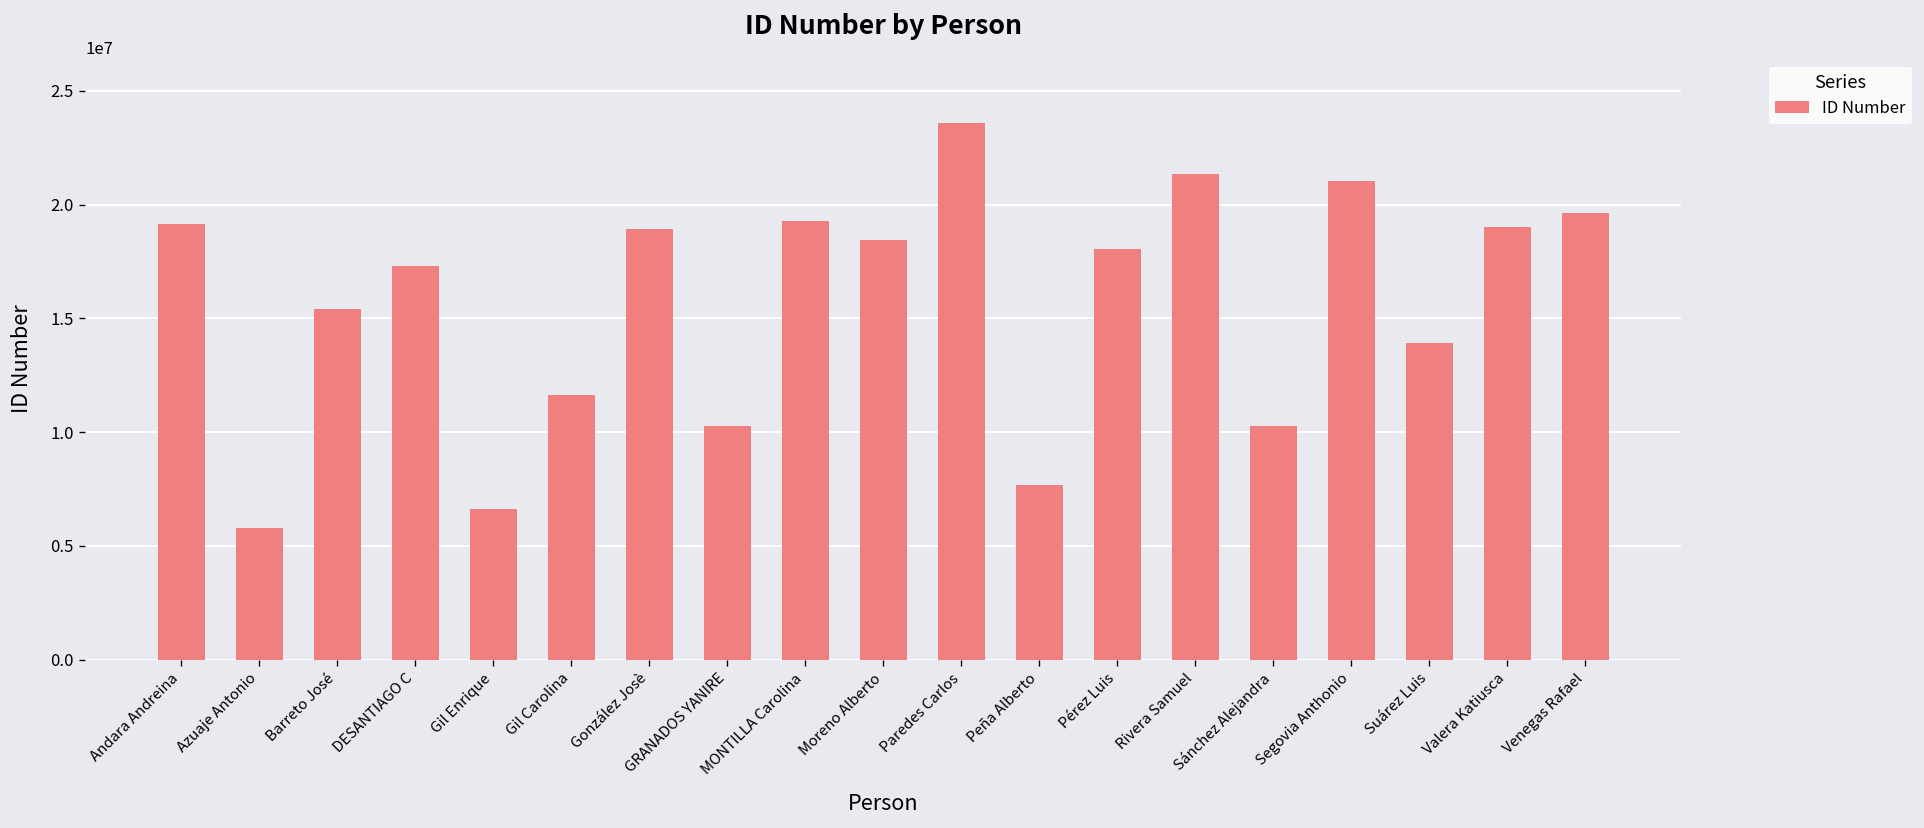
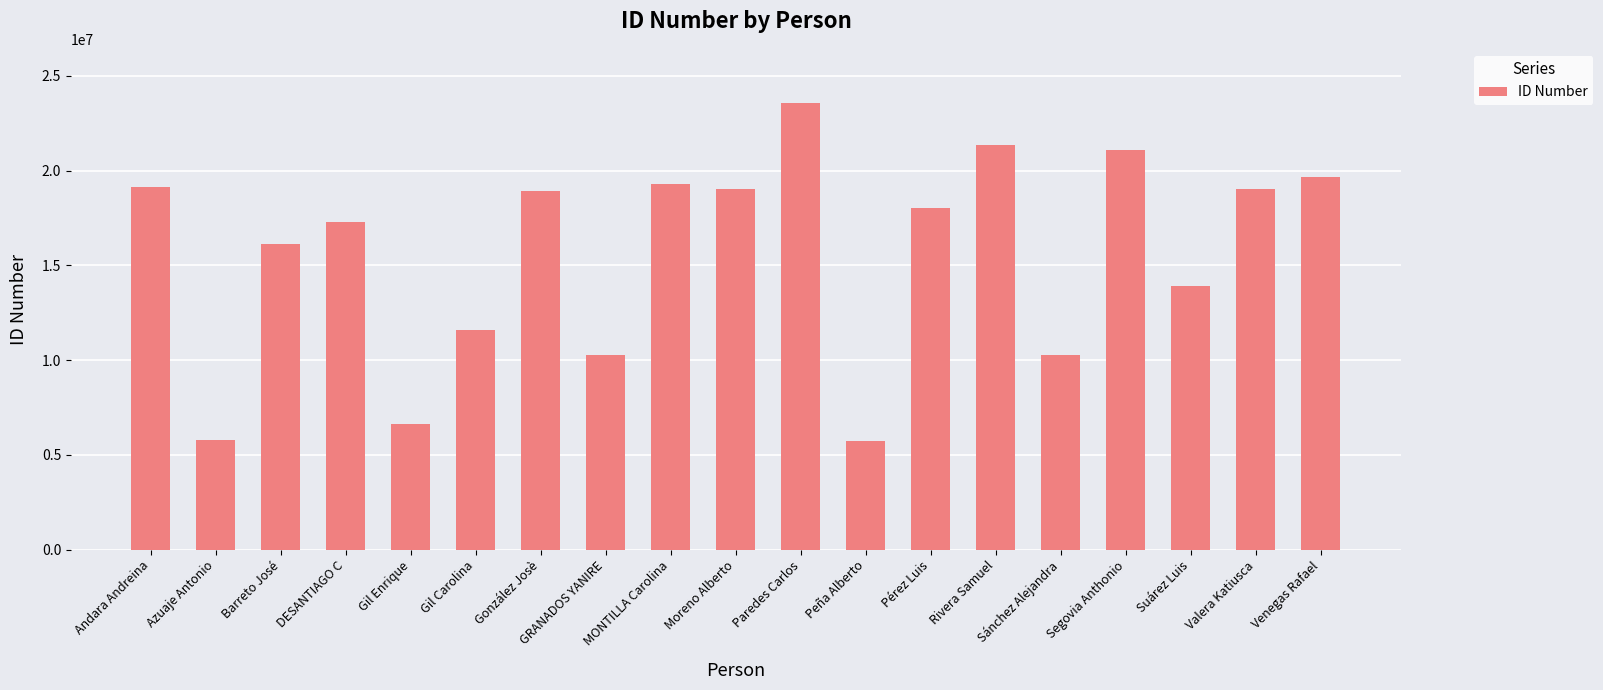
Barreto José: 15400000 -> 16100000
Moreno Alberto: 18500000 -> 19000000
Peña Alberto: 7700000 -> 5800000
